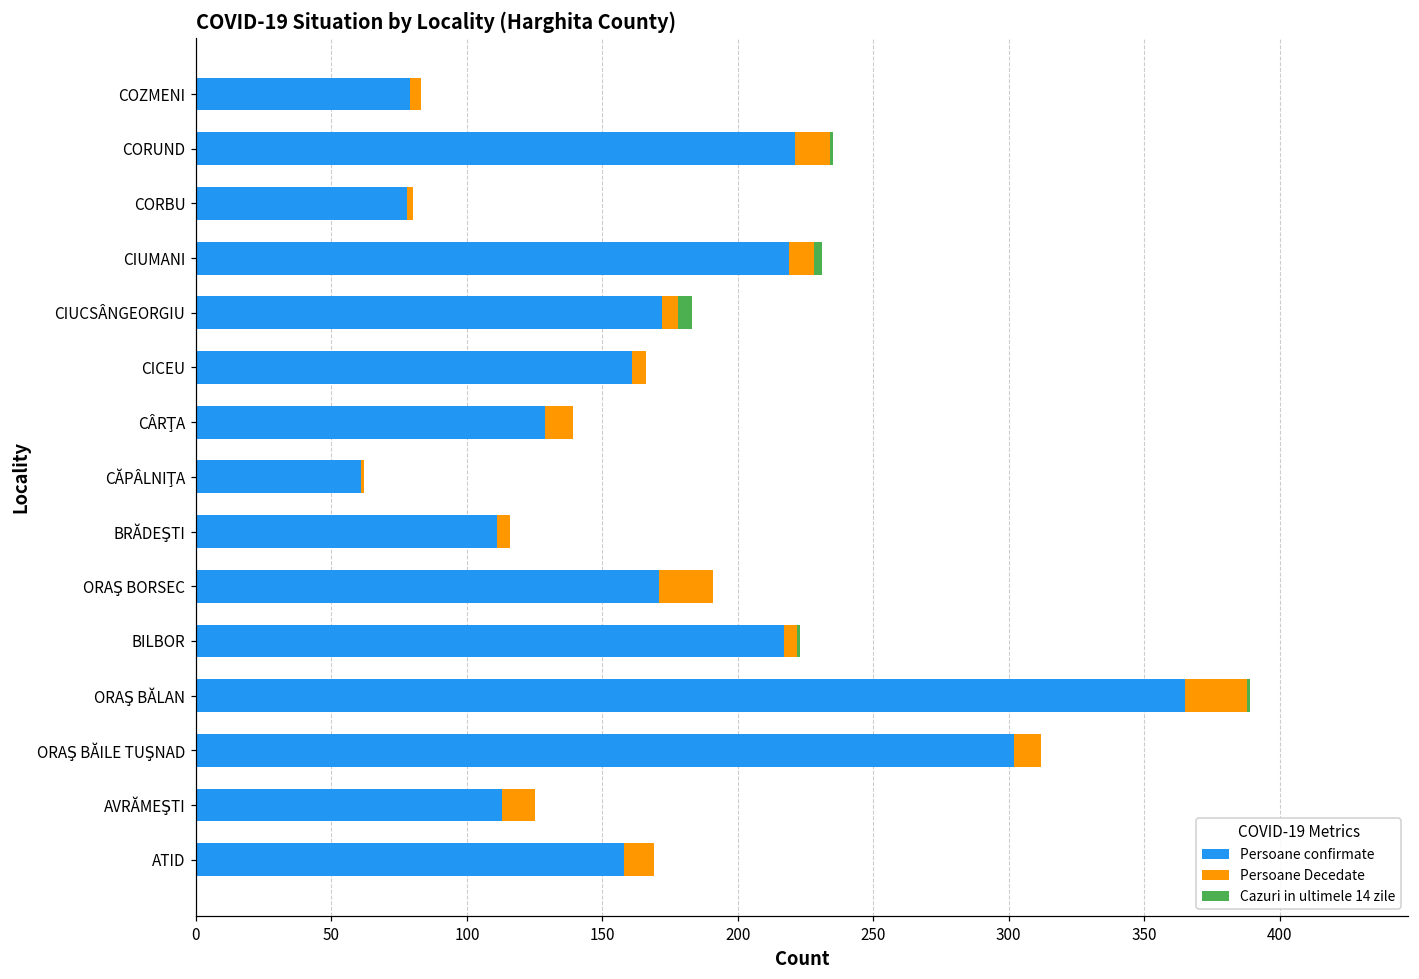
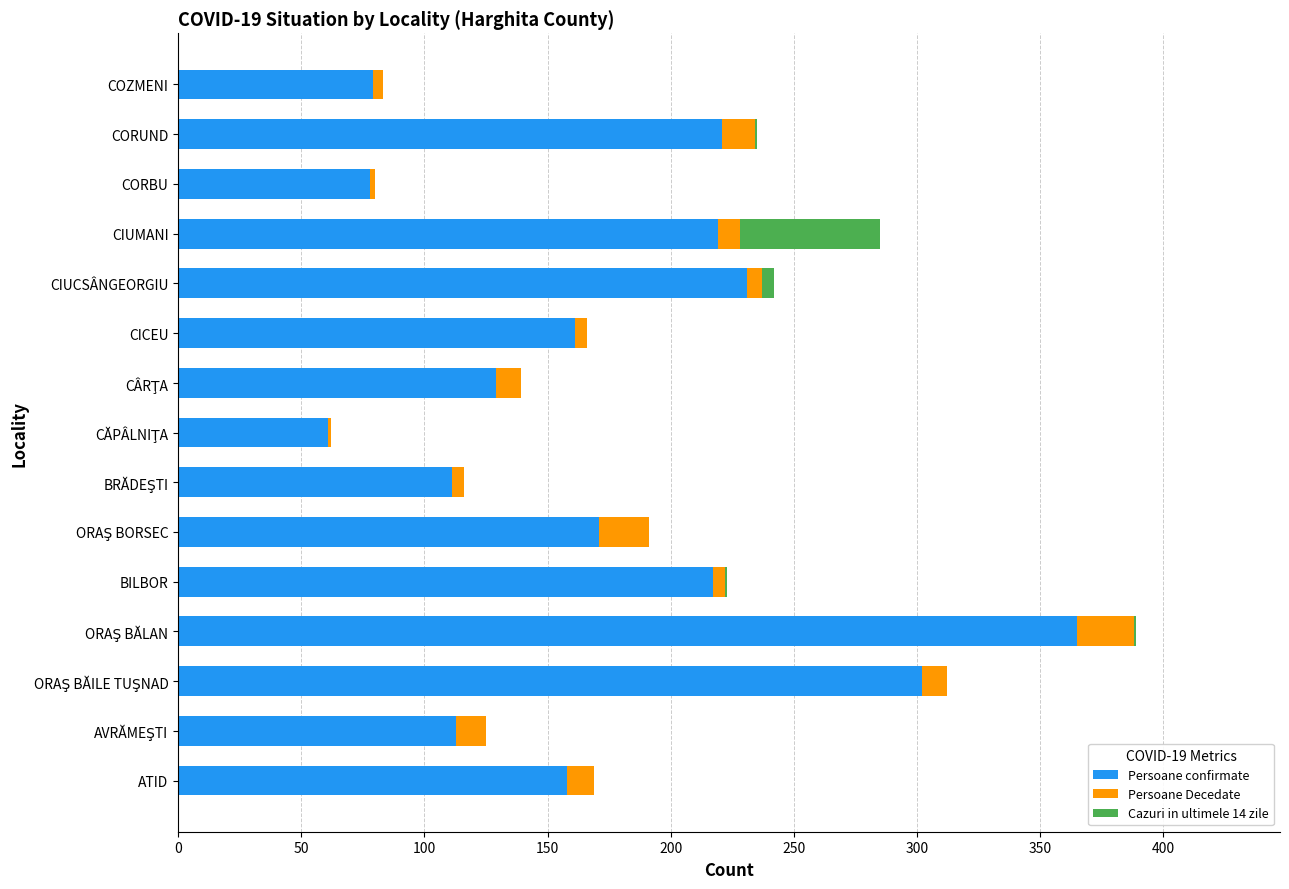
Cazuri in ultimele 14 zile, CIUMANI: 3 -> 57
Persoane confirmate, CIUCSÂNGEORGIU: 172 -> 231
